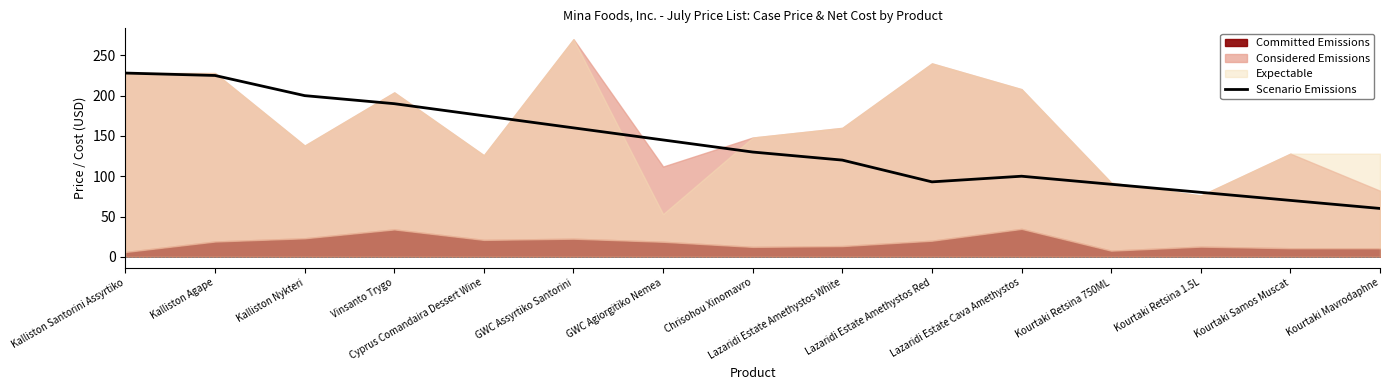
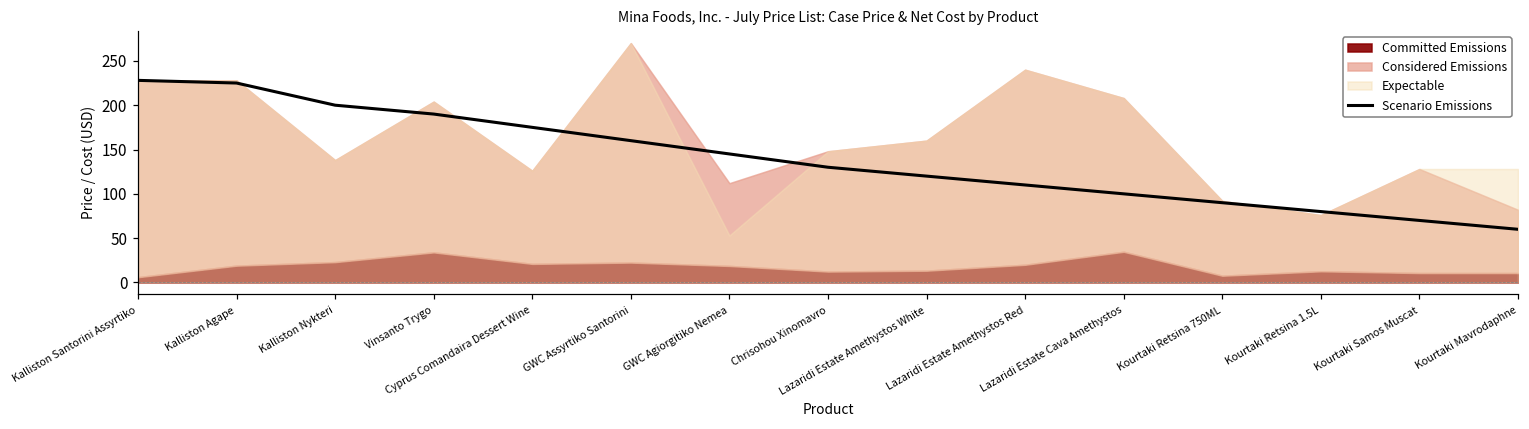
Scenario Emissions, Lazaridi Estate Amethystos Red: 90 -> 110
